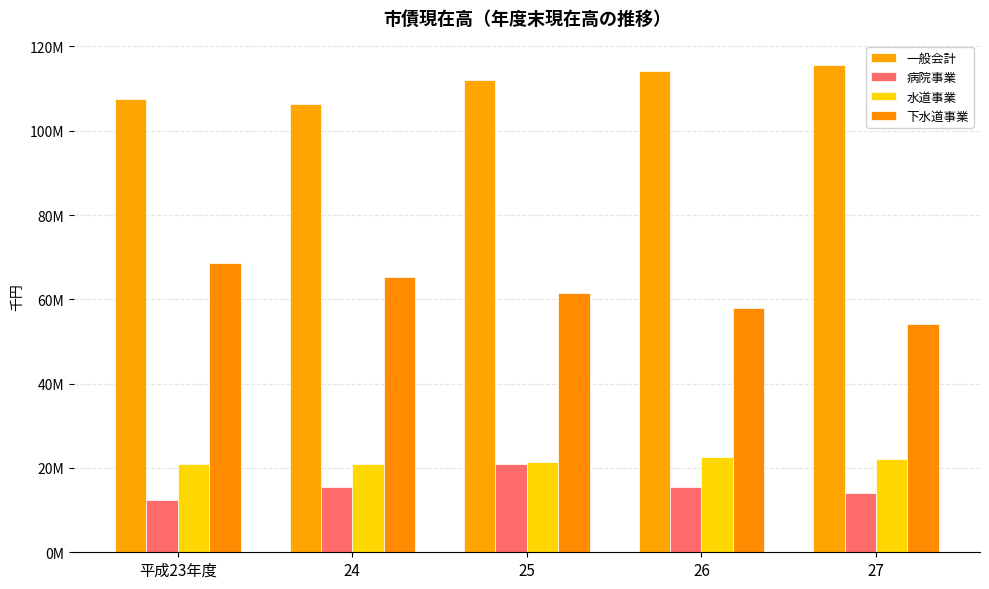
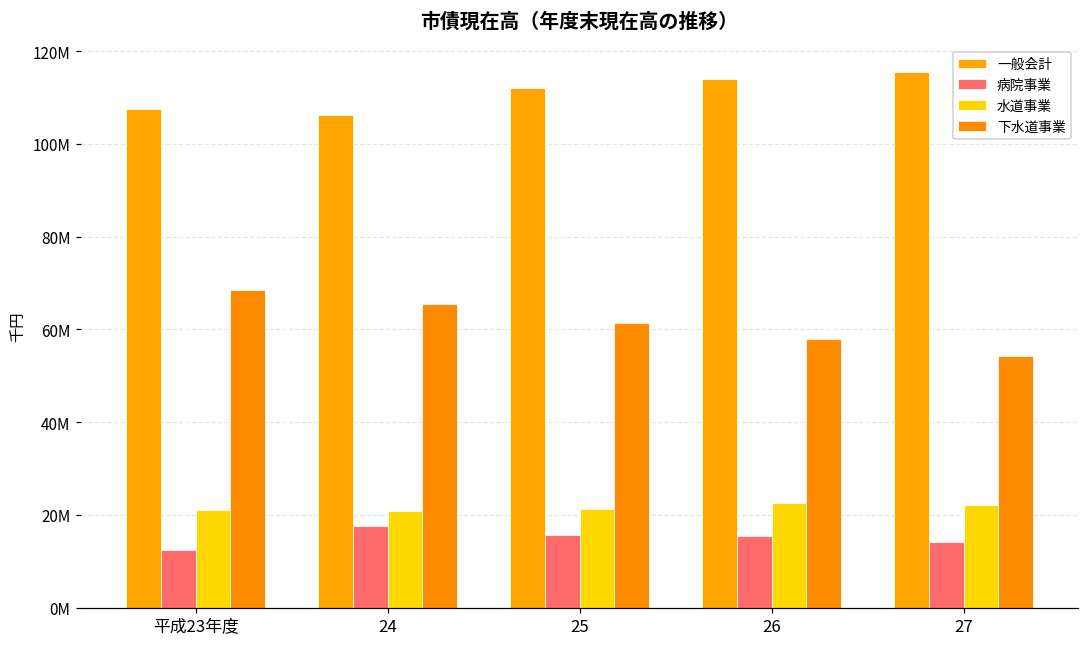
病院事業, 24: 16000000 -> 18000000
病院事業, 25: 21000000 -> 16000000
